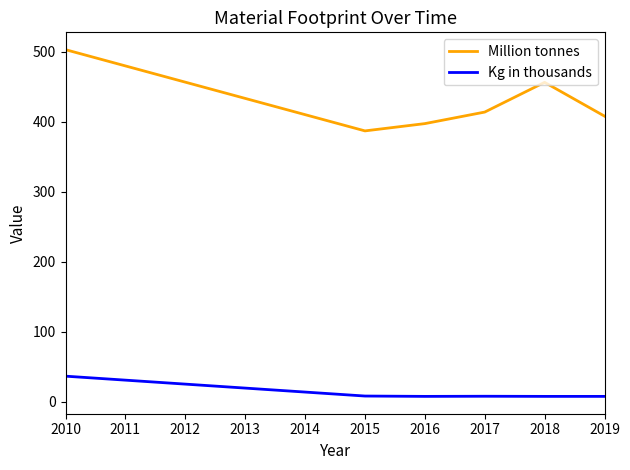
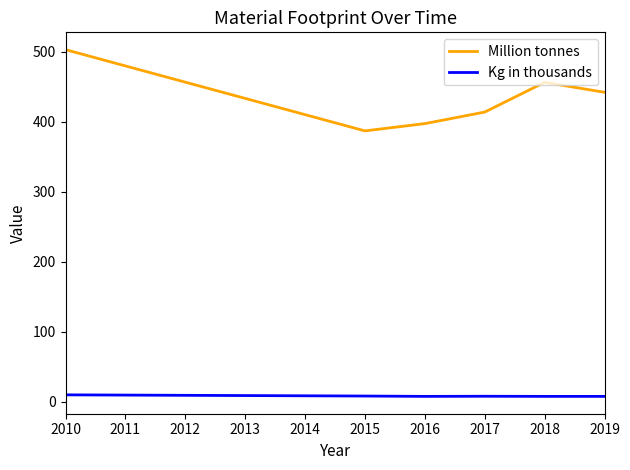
Kg in thousands, 2010: 40 -> 10
Million tonnes, 2019: 410 -> 440
